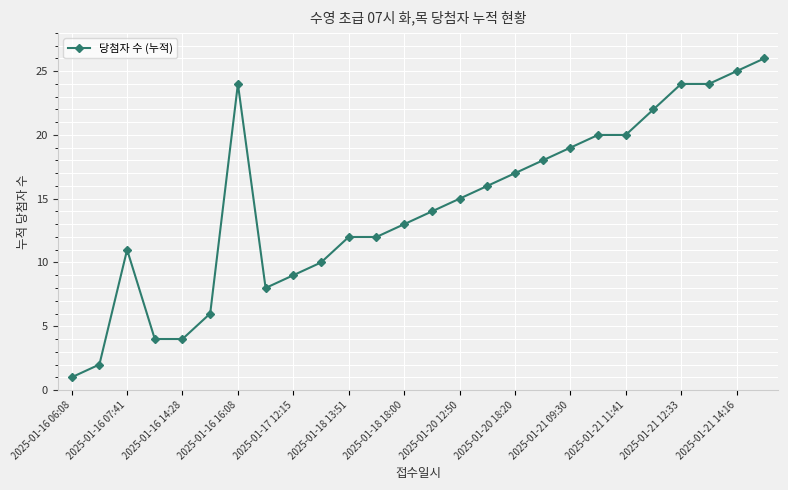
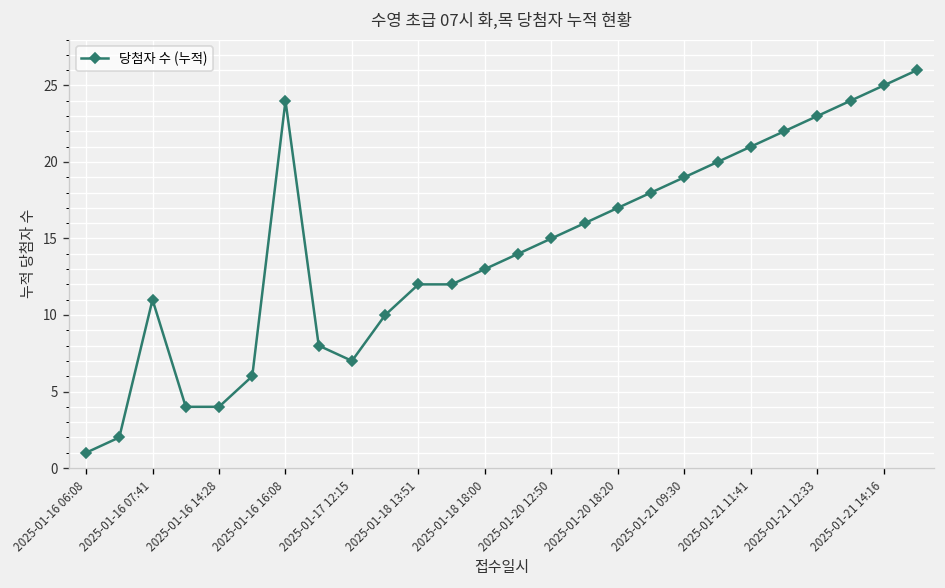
2025-01-17 12:15: 9 -> 7
2025-01-21 11:41: 20 -> 21
2025-01-21 12:33: 24 -> 23
